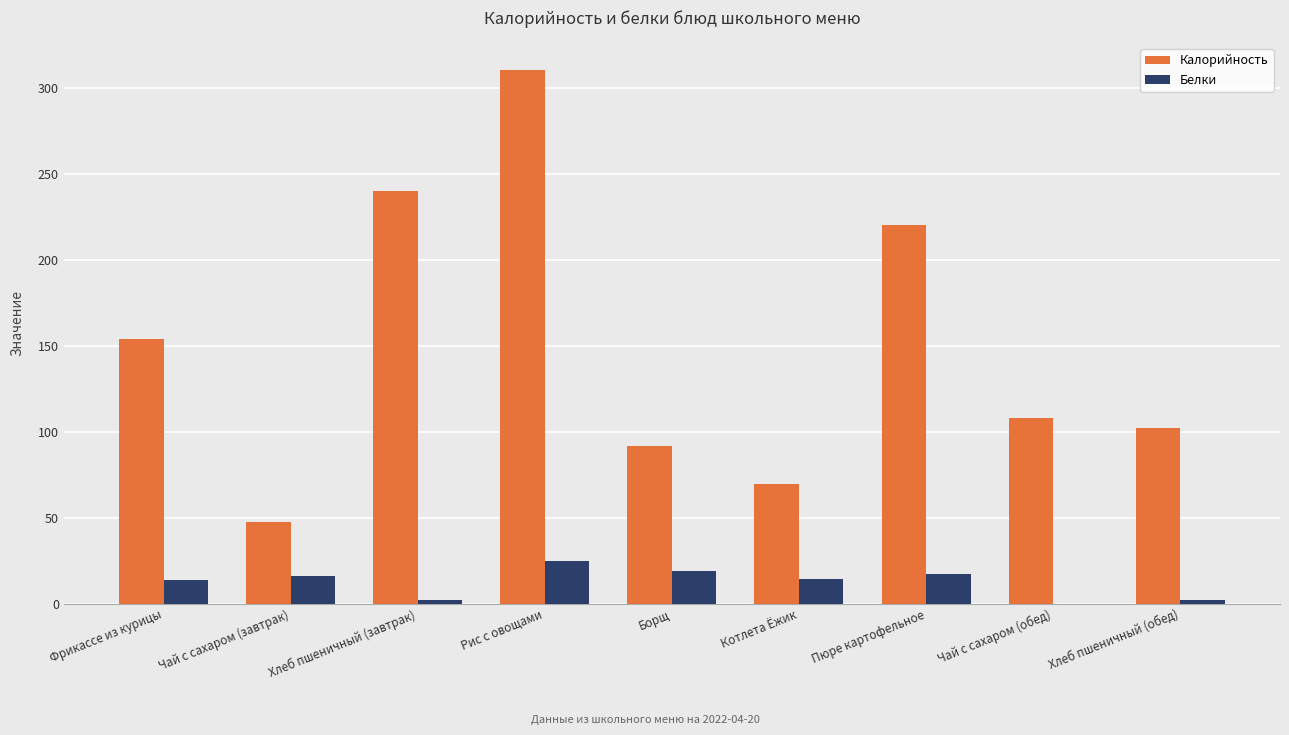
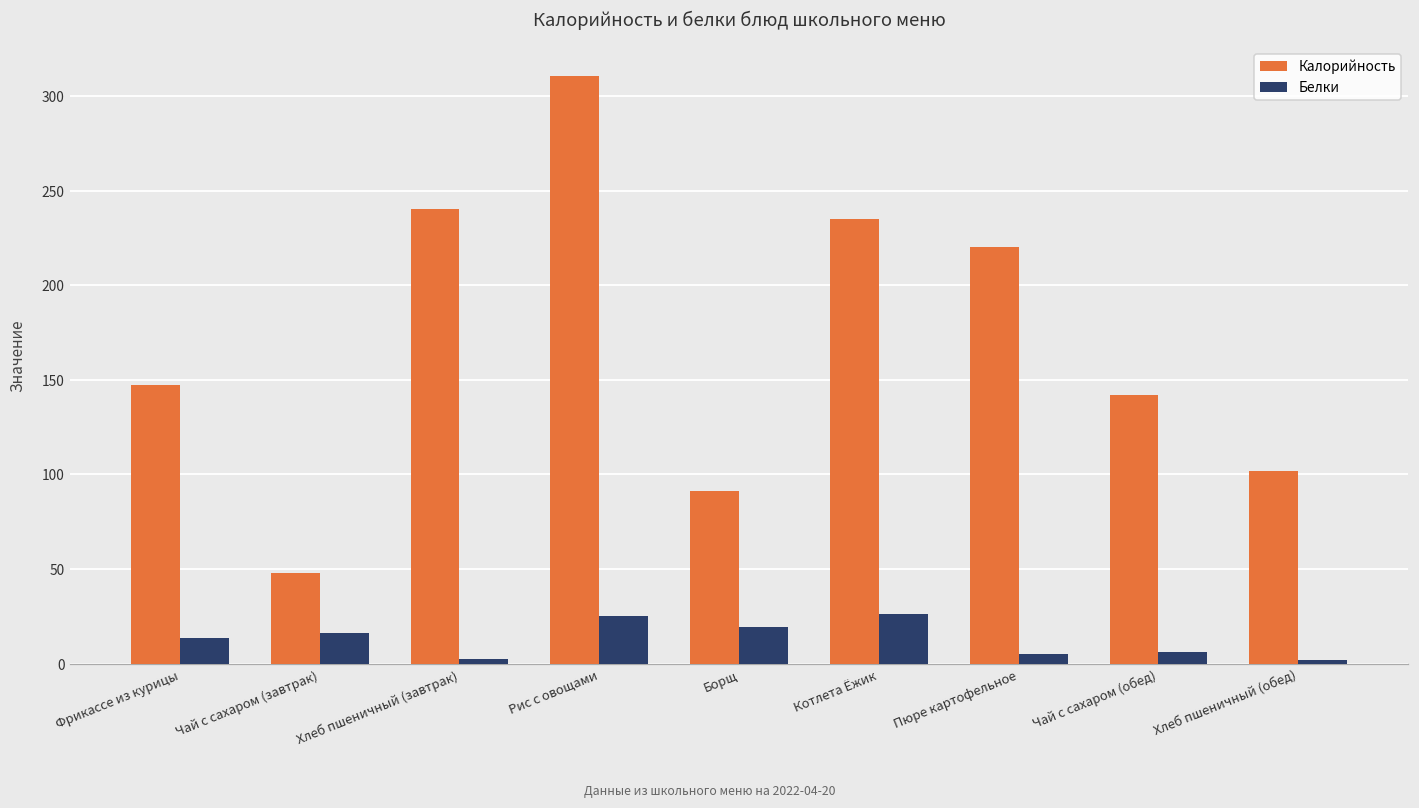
Калорийность, Фрикассе из курицы: 154 -> 148
Калорийность, Котлета Ёжик: 70 -> 235
Белки, Котлета Ёжик: 14 -> 26
Белки, Пюре картофельное: 17 -> 5
Калорийность, Чай с сахаром (обед): 108 -> 142
Белки, Чай с сахаром (обед): 0 -> 6
